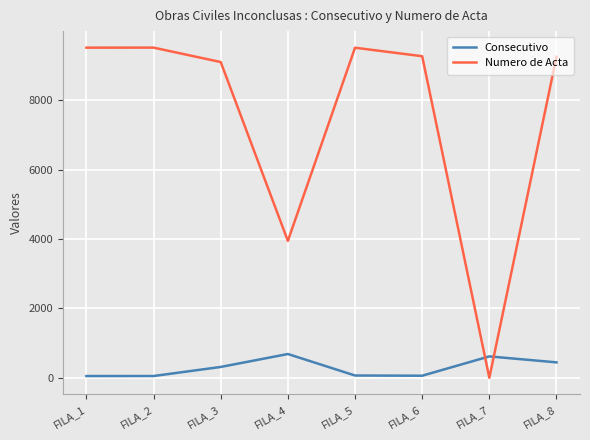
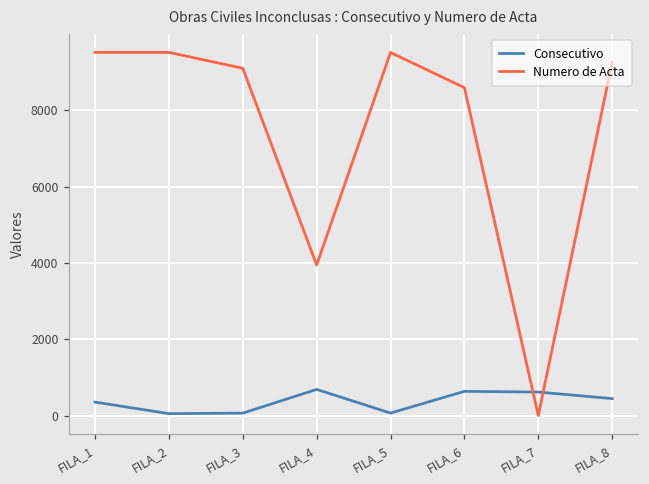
Consecutivo, FILA_1: 100 -> 400
Consecutivo, FILA_3: 300 -> 100
Consecutivo, FILA_6: 100 -> 600
Numero de Acta, FILA_6: 9300 -> 8600
